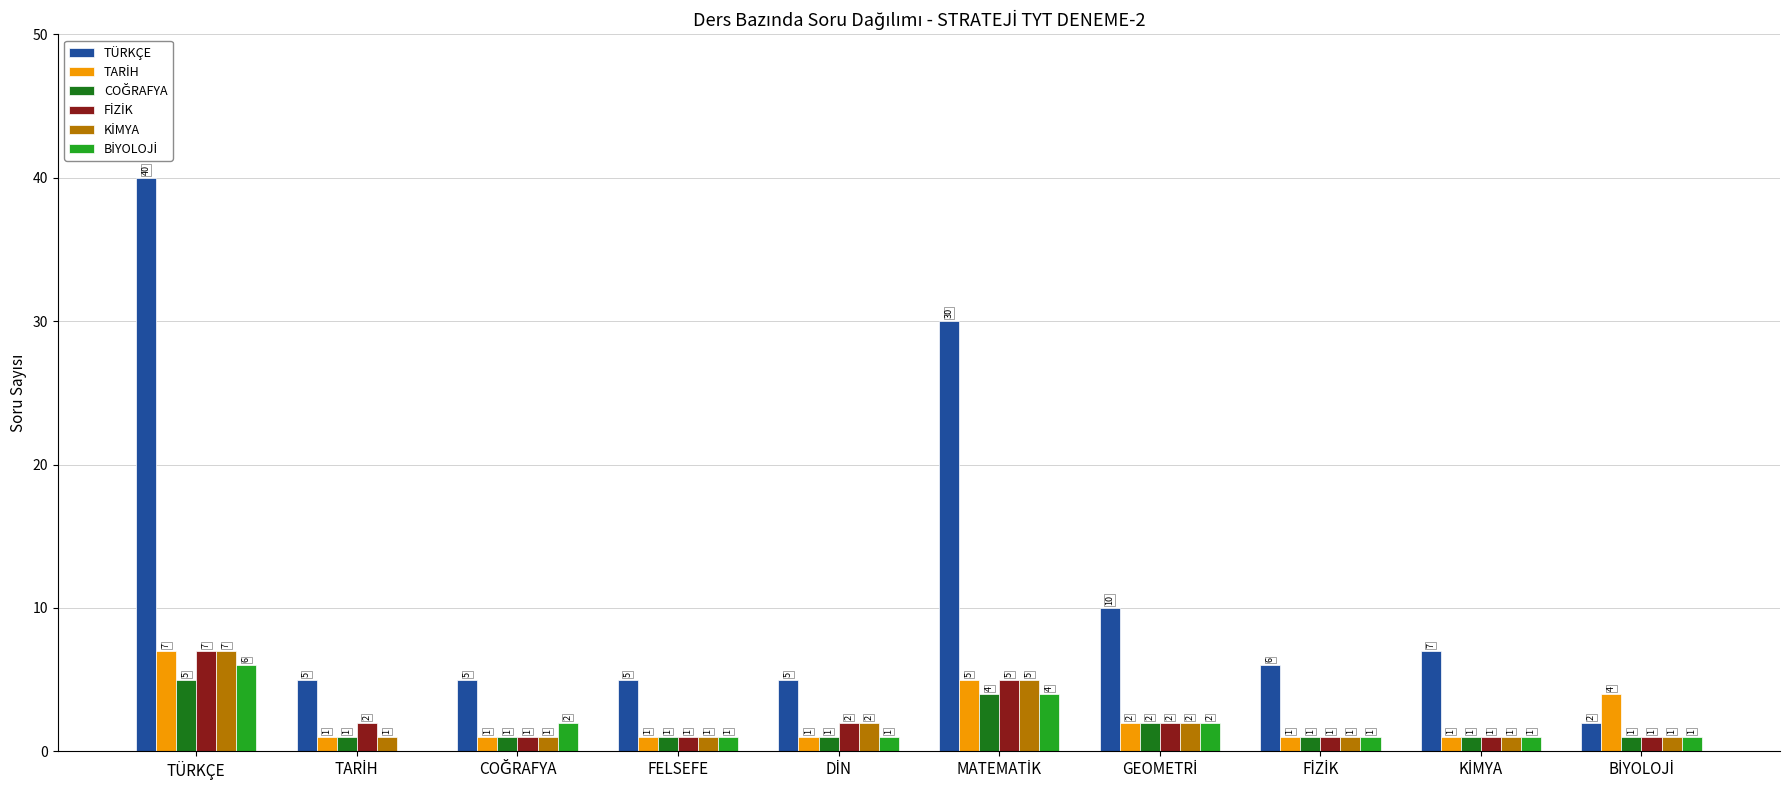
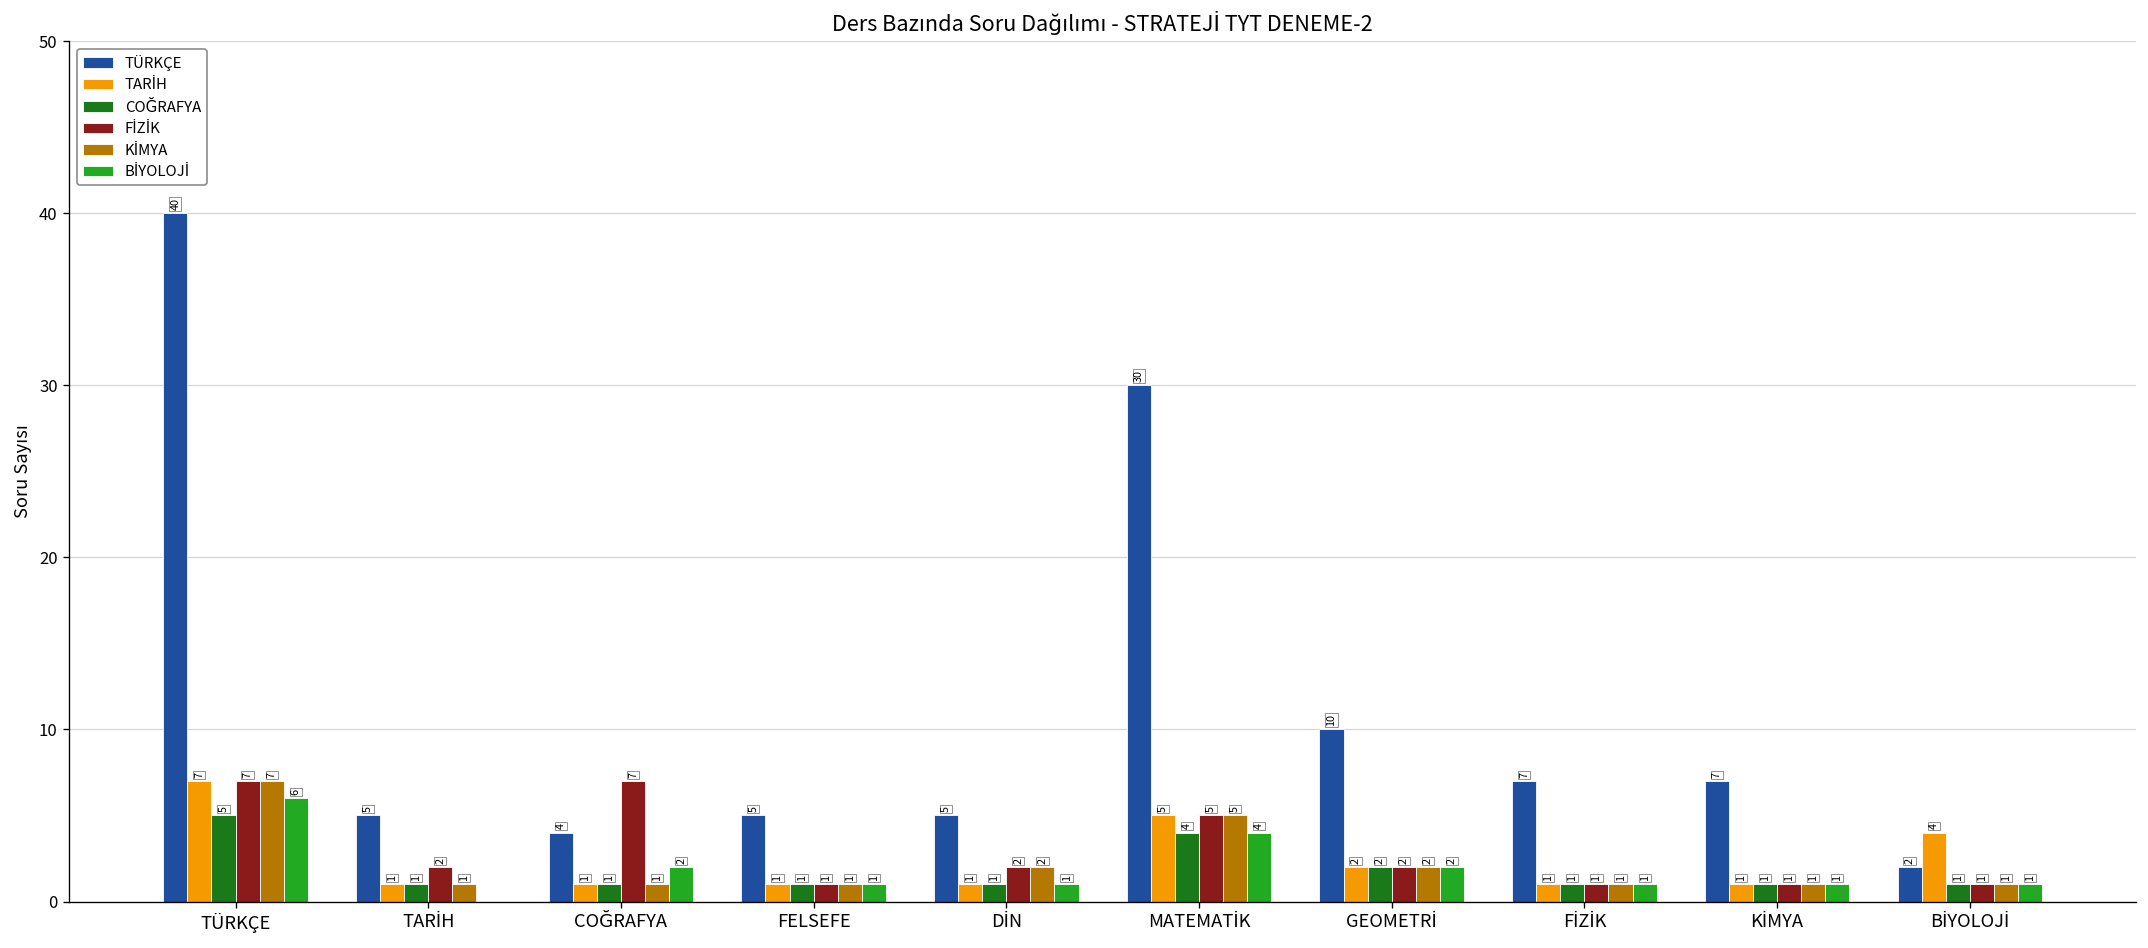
TÜRKÇE, COĞRAFYA: 5 -> 4
FİZİK, COĞRAFYA: 1 -> 7
TÜRKÇE, FİZİK: 6 -> 7
